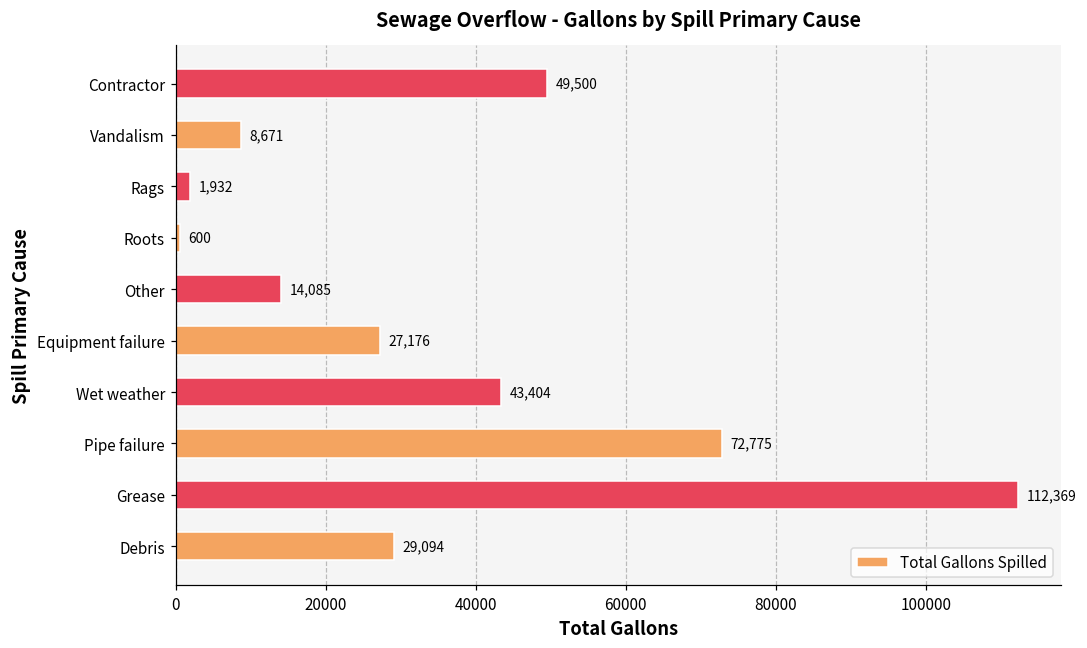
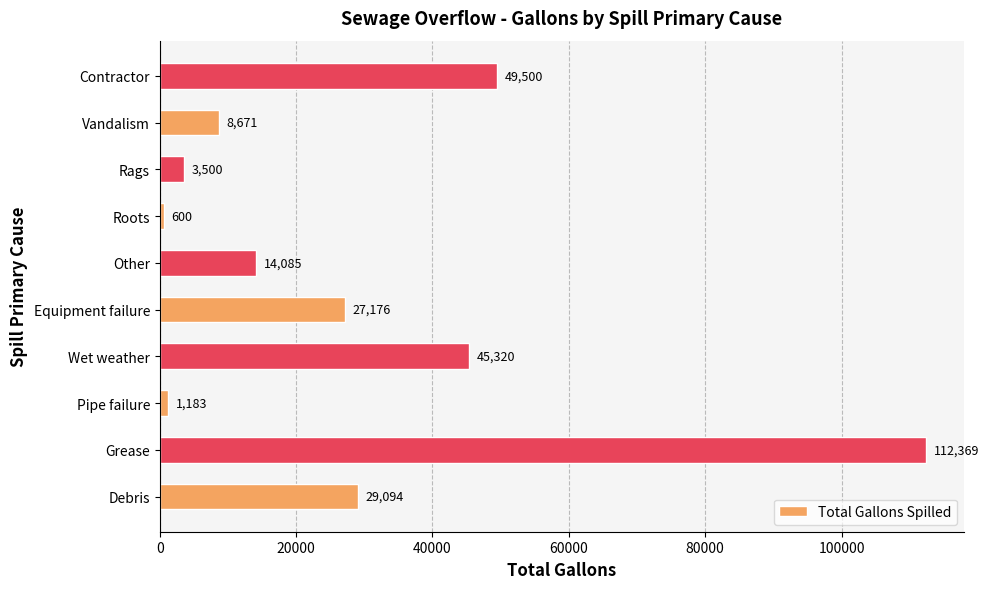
Rags: 1,932 -> 3,500
Wet weather: 43,404 -> 45,320
Pipe failure: 72,775 -> 1,183
